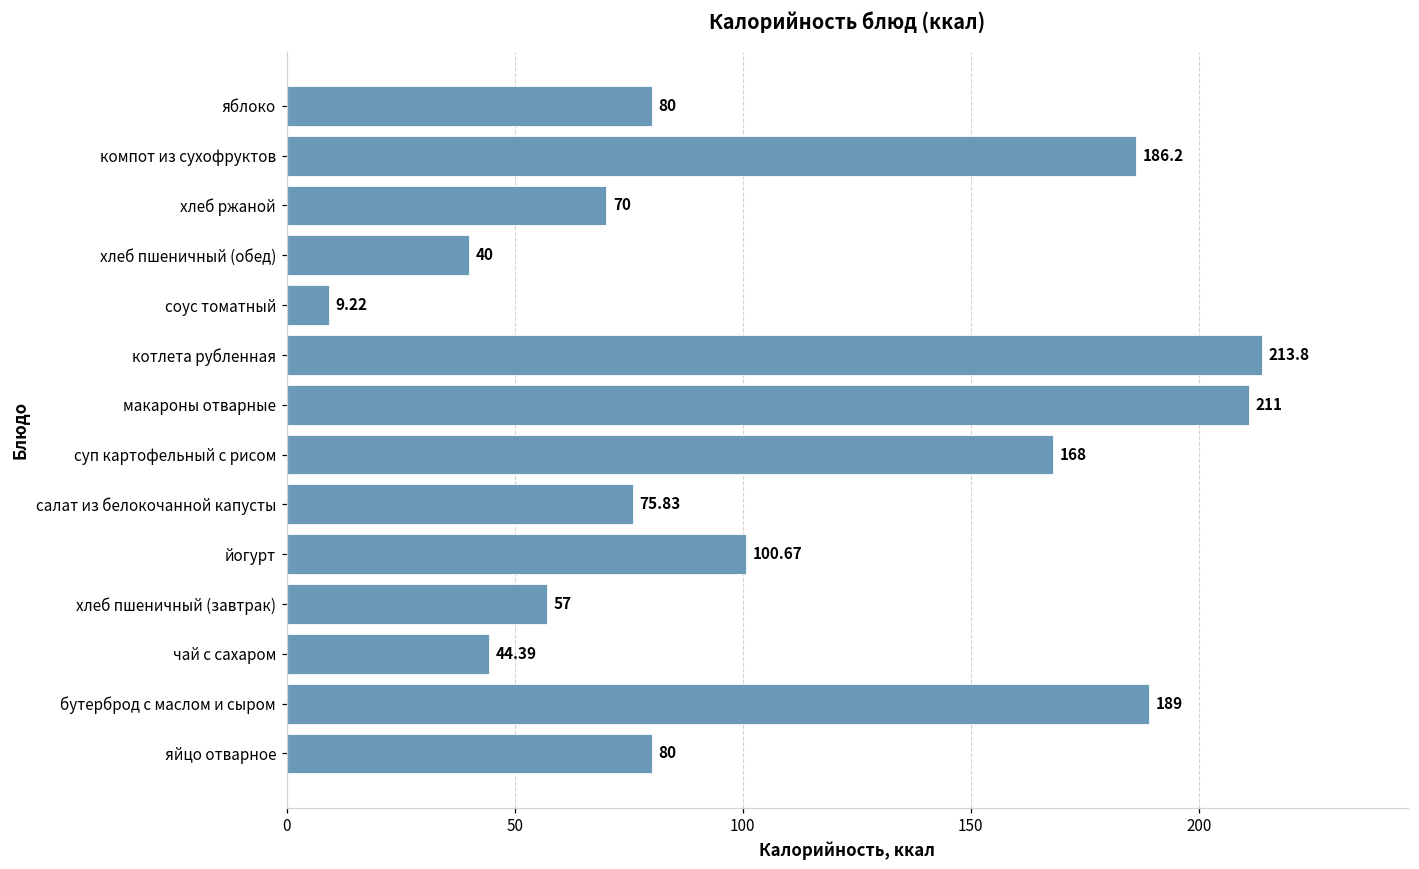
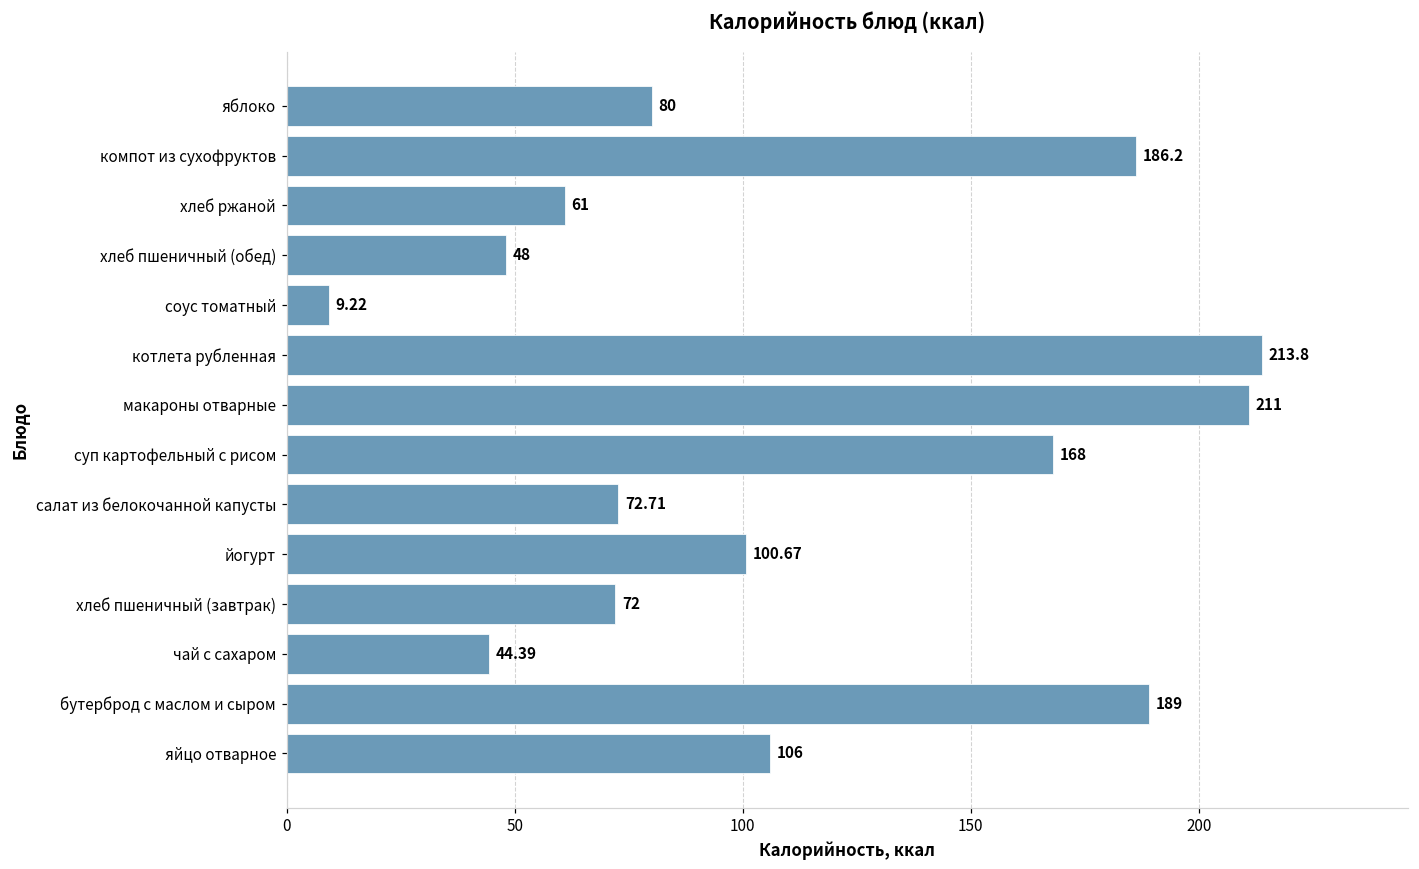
хлеб ржаной: 70 -> 61
хлеб пшеничный (обед): 40 -> 48
салат из белокочанной капусты: 75.83 -> 72.71
хлеб пшеничный (завтрак): 57 -> 72
яйцо отварное: 80 -> 106
